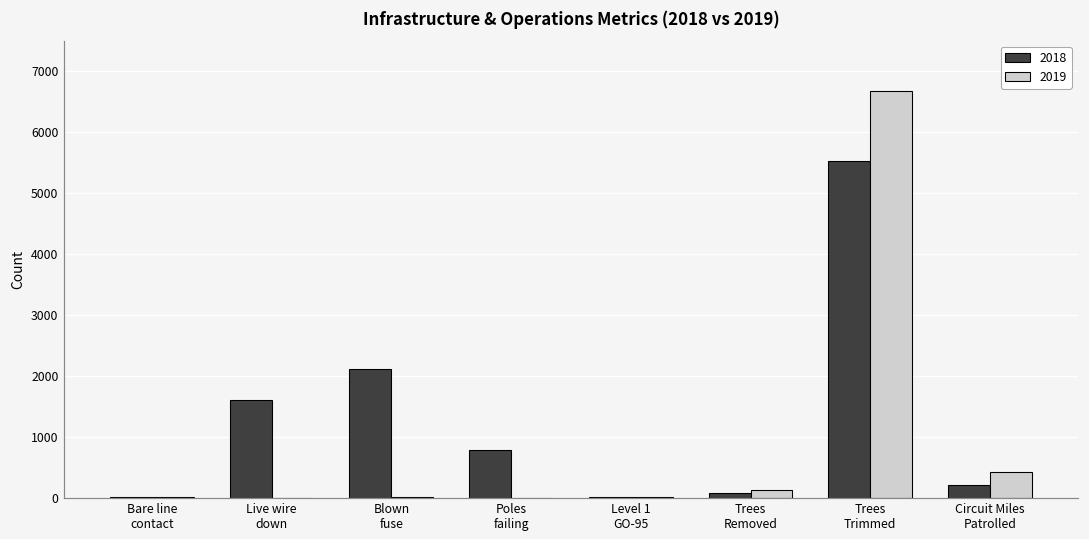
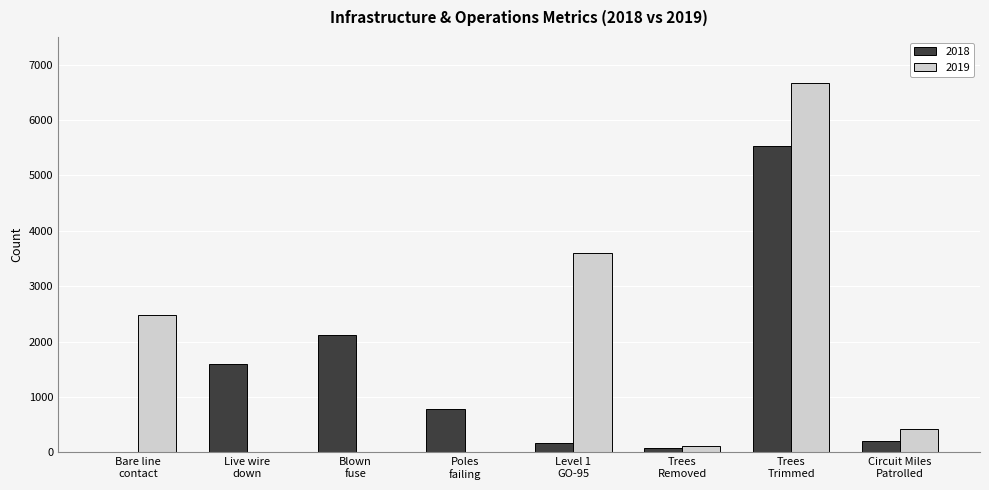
2019, Bare line contact: 0 -> 2500
2018, Level 1 GO-95: 0 -> 200
2019, Level 1 GO-95: 0 -> 3600
